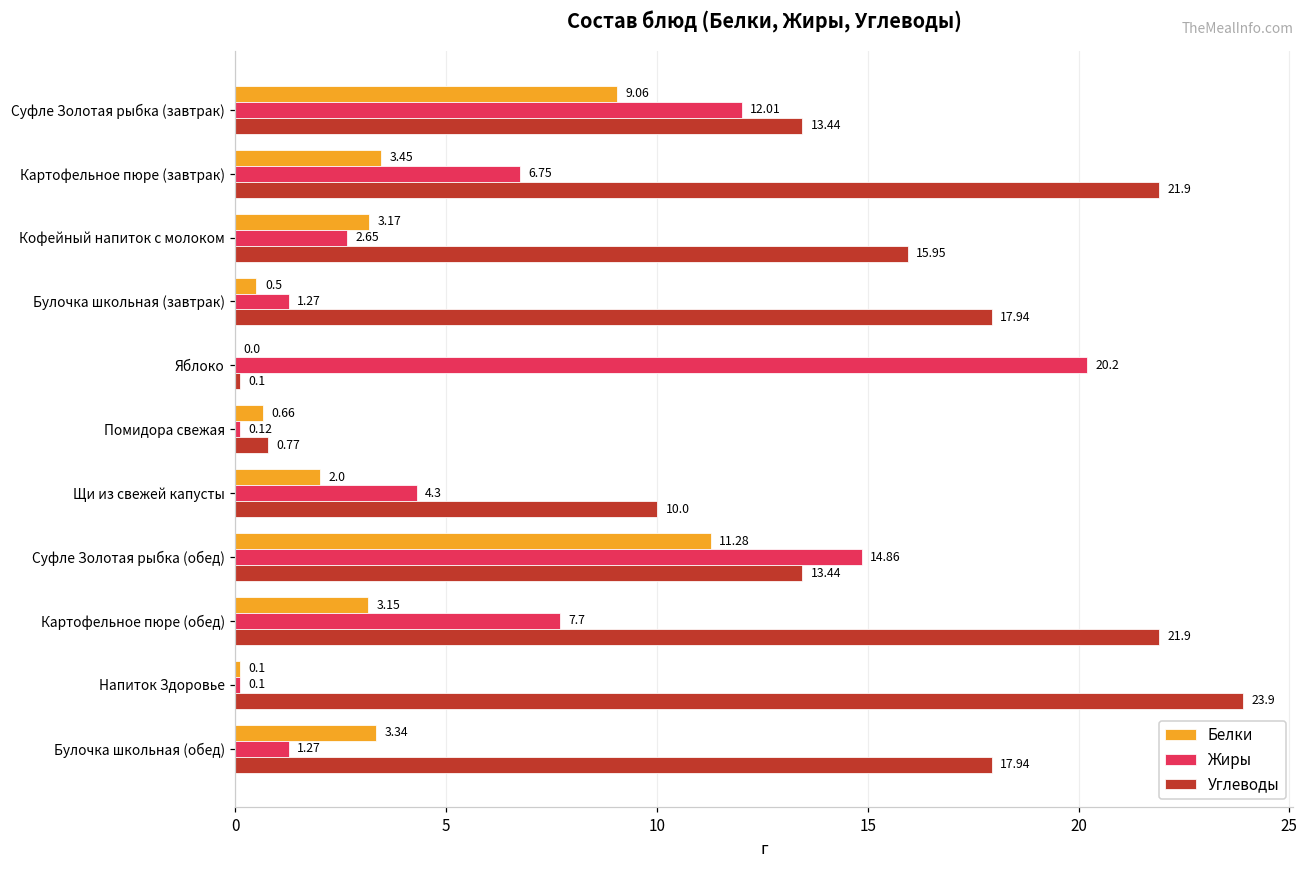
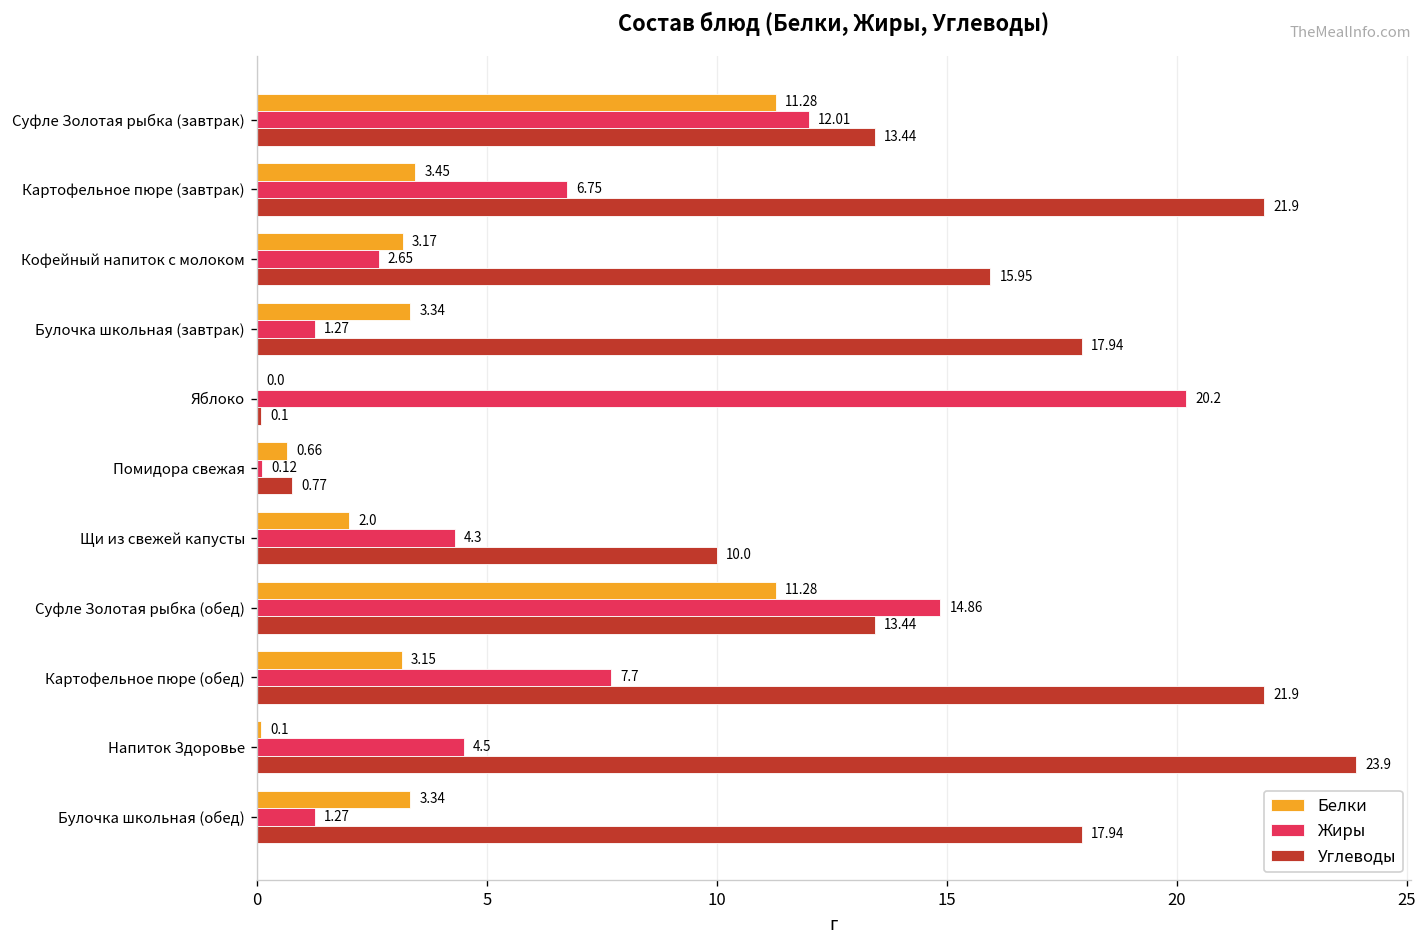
Белки, Суфле Золотая рыбка (завтрак): 9.06 -> 11.28
Белки, Булочка школьная (завтрак): 0.5 -> 3.34
Жиры, Напиток Здоровье: 0.1 -> 4.5
